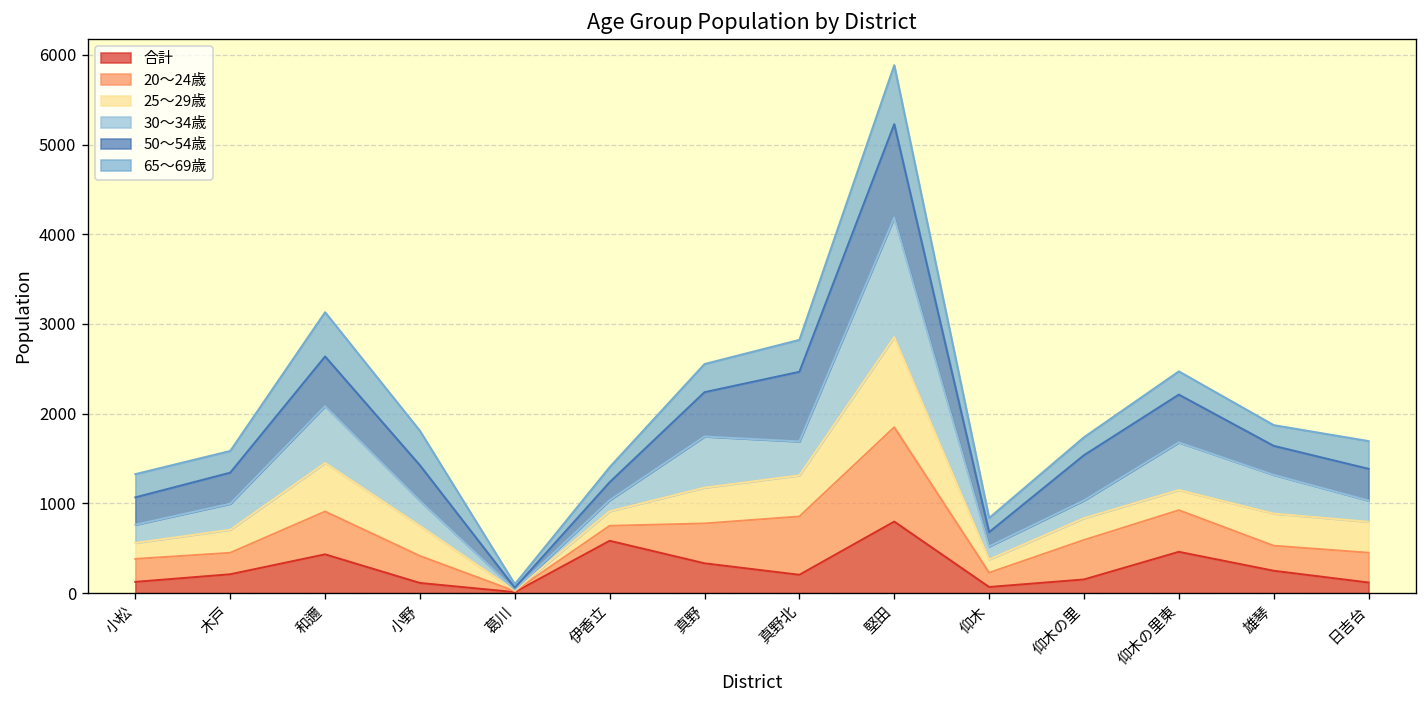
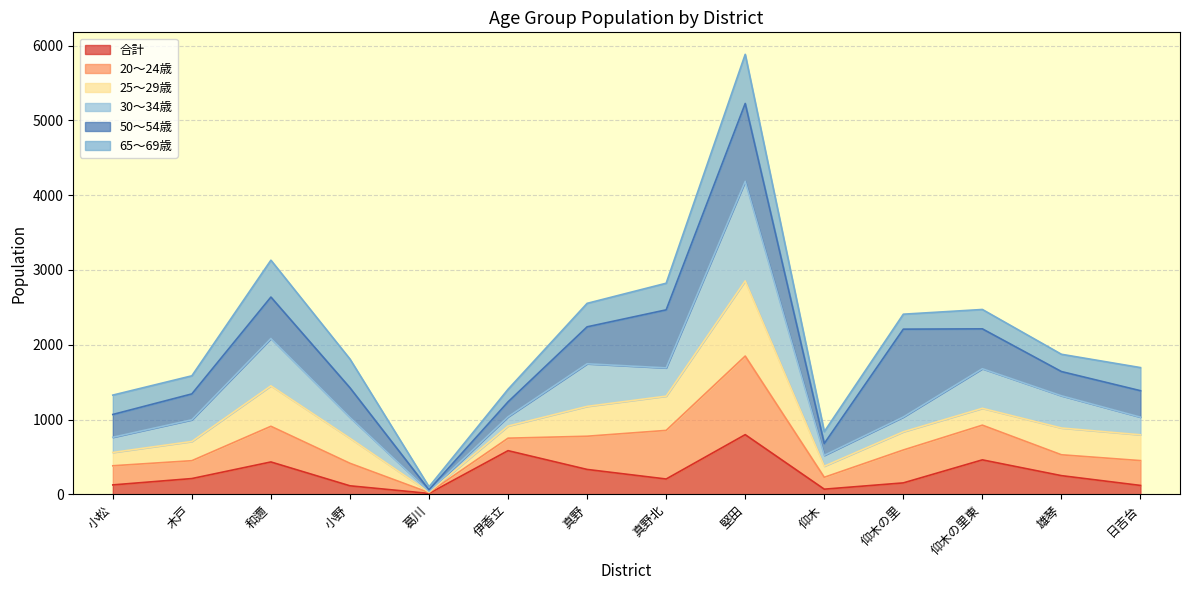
50～54歳, 仰木の里: 500 -> 1200
